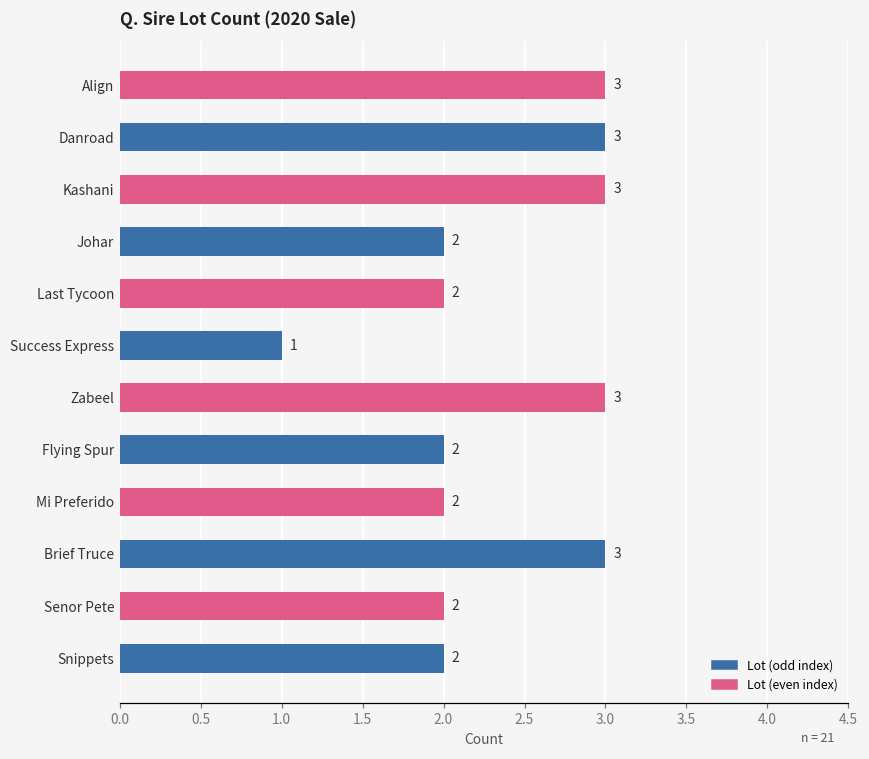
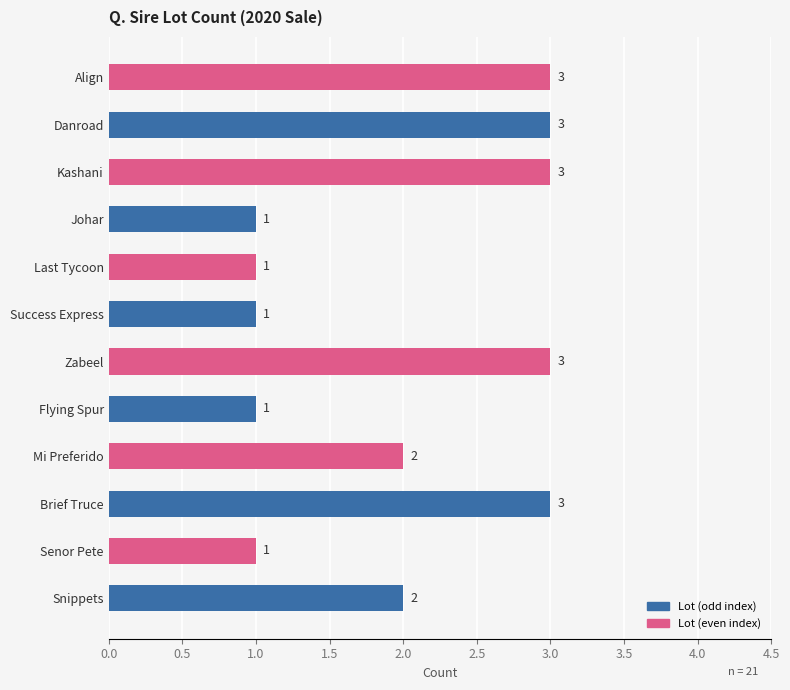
Johar: 2 -> 1
Last Tycoon: 2 -> 1
Flying Spur: 2 -> 1
Senor Pete: 2 -> 1
